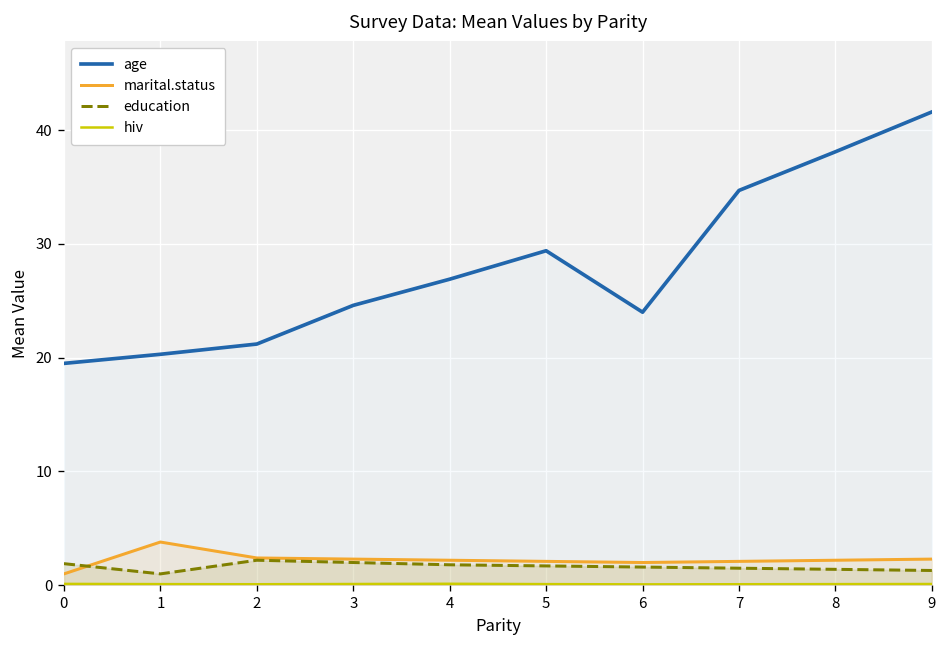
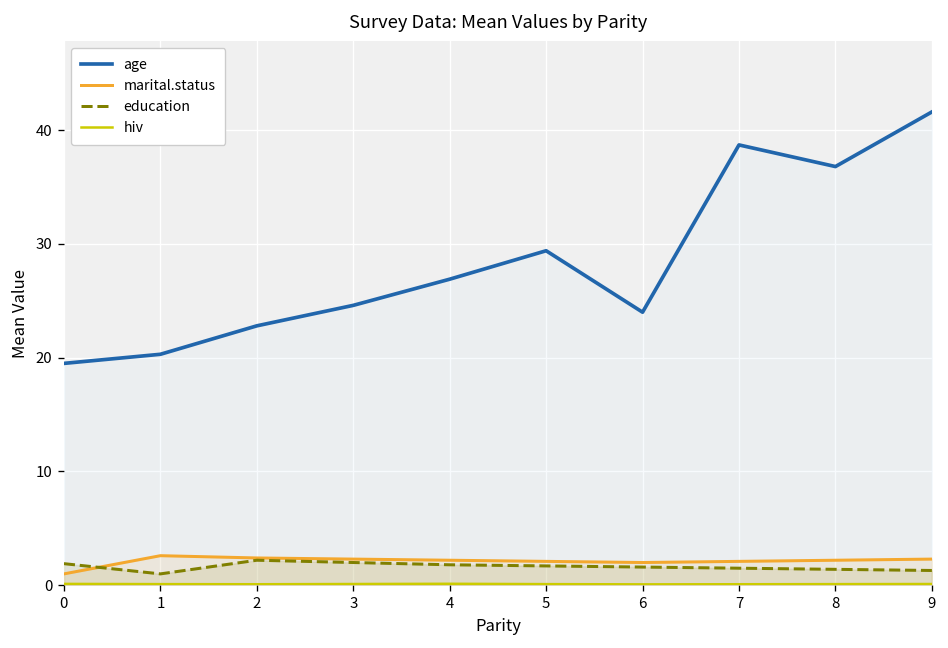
marital.status, 1: 4 -> 3
age, 2: 21 -> 23
age, 7: 35 -> 39
age, 8: 38 -> 37
